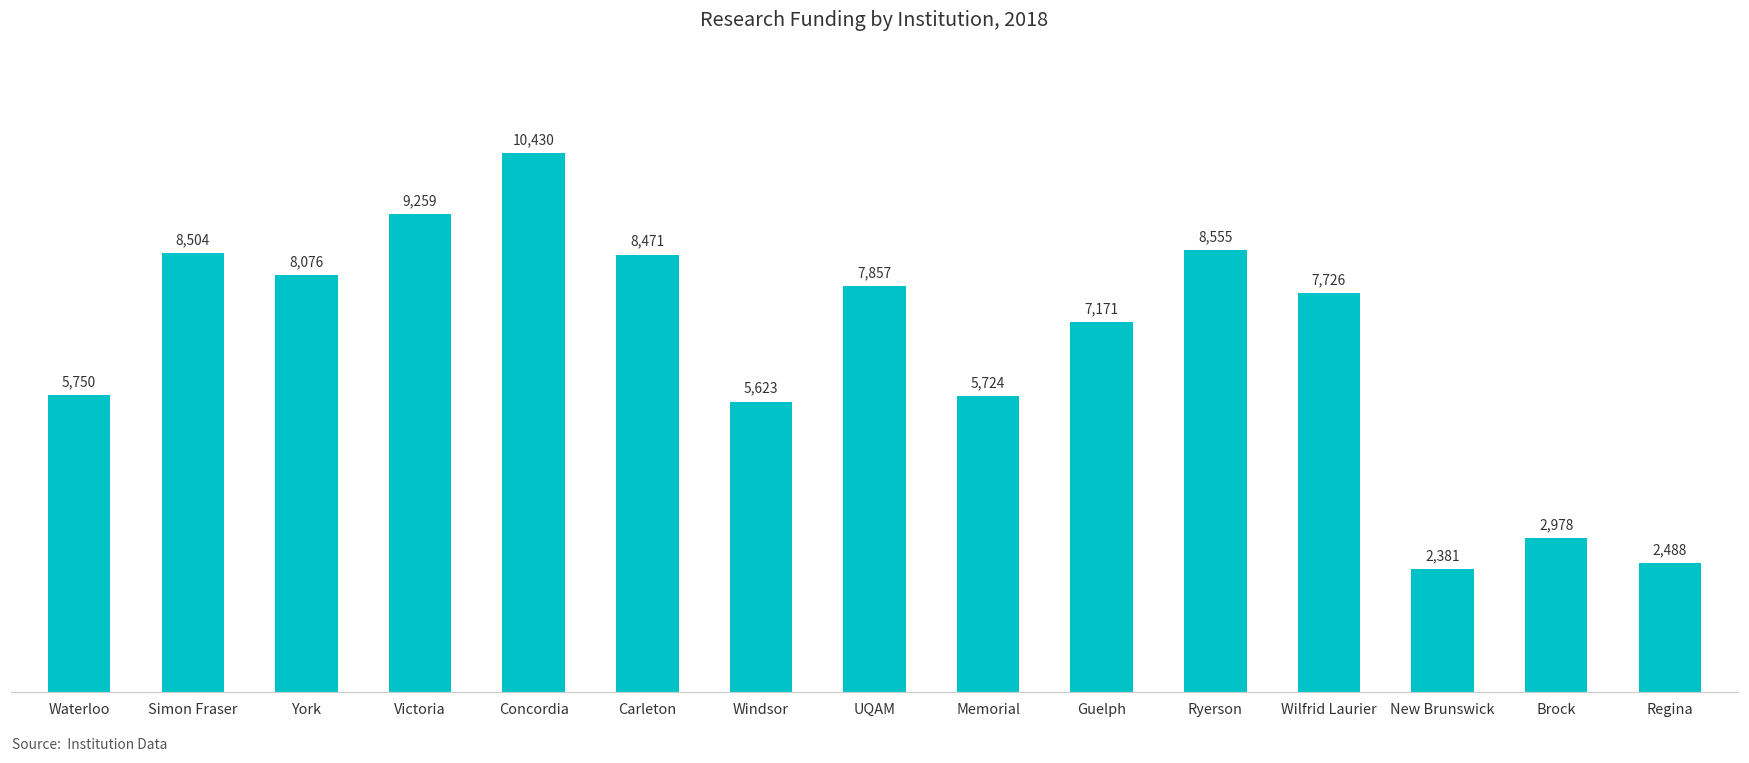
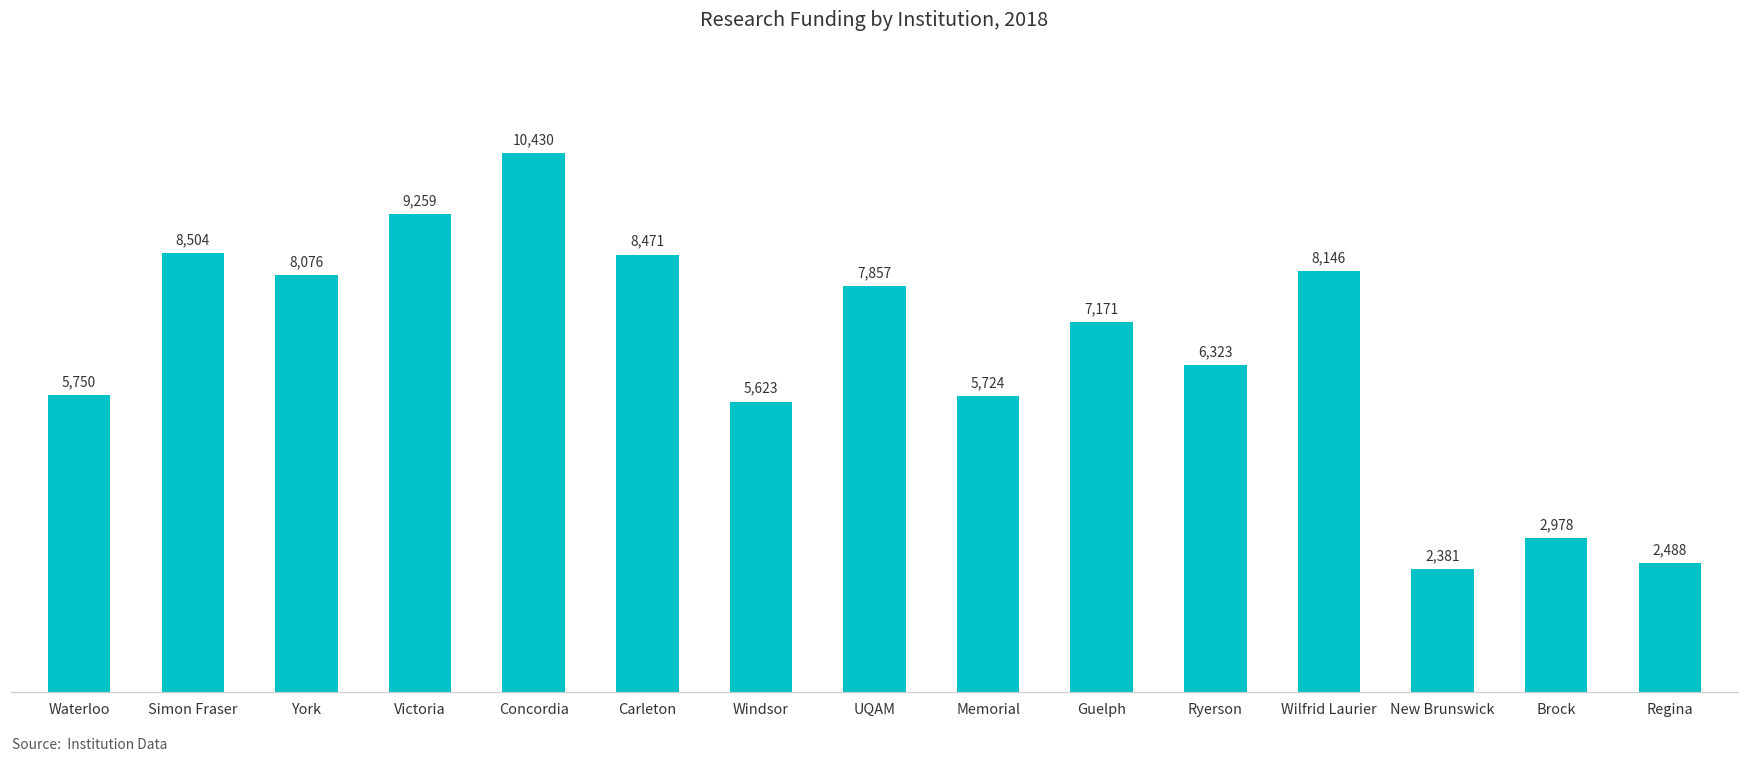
Ryerson: 8,555 -> 6,323
Wilfrid Laurier: 7,726 -> 8,146
